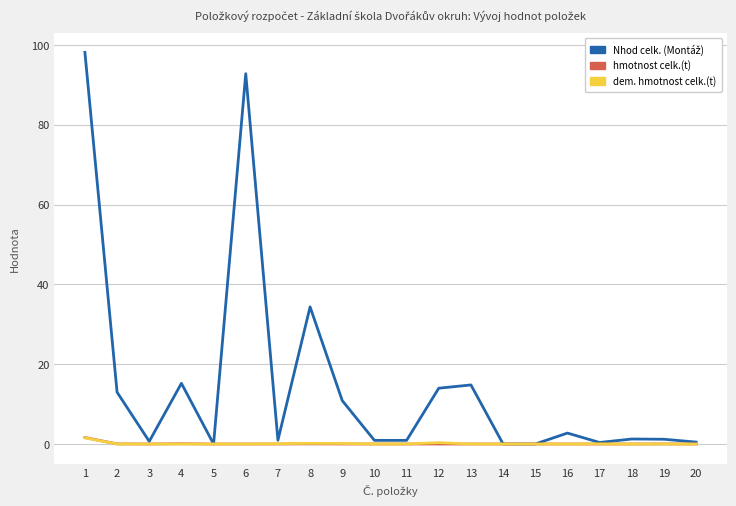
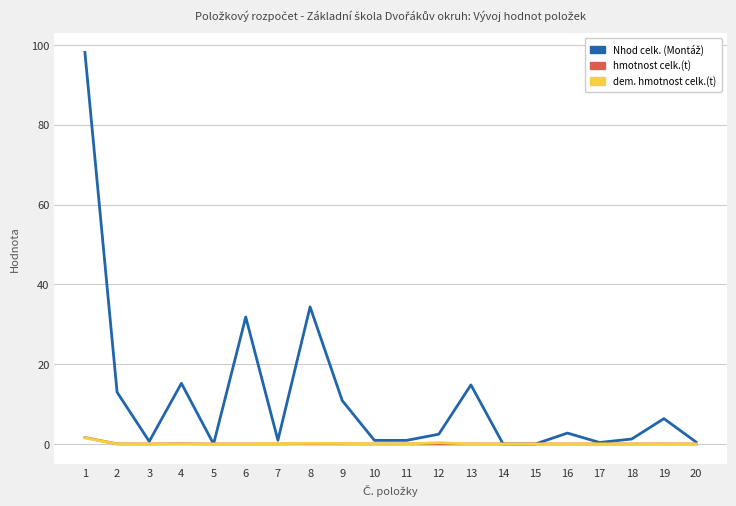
Nhod celk. (Montáž), 6: 93 -> 32
Nhod celk. (Montáž), 12: 14 -> 2
Nhod celk. (Montáž), 19: 1 -> 6
